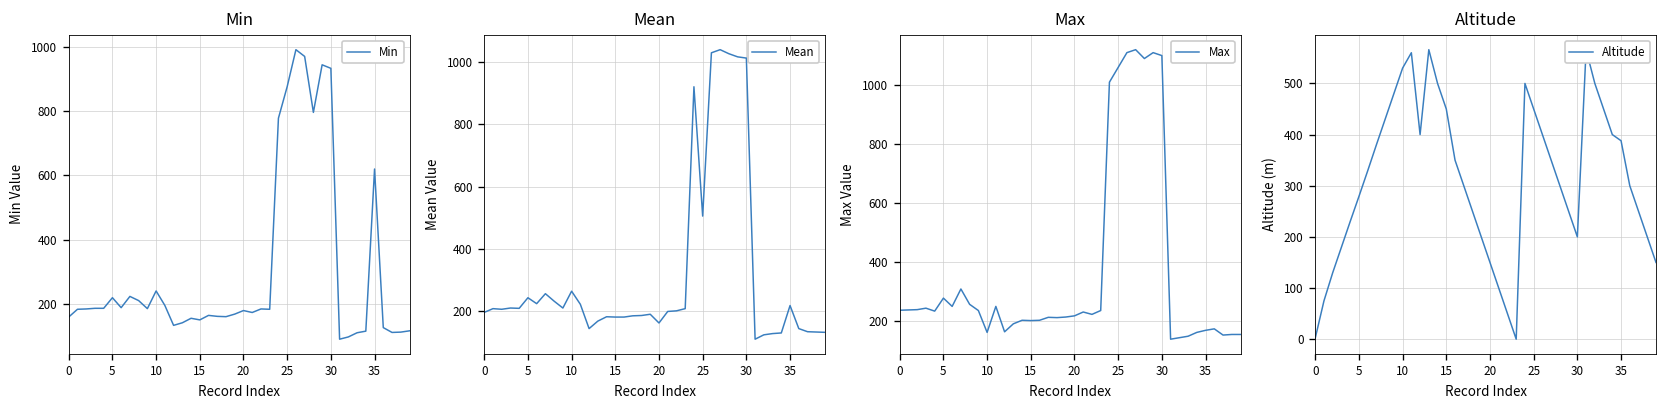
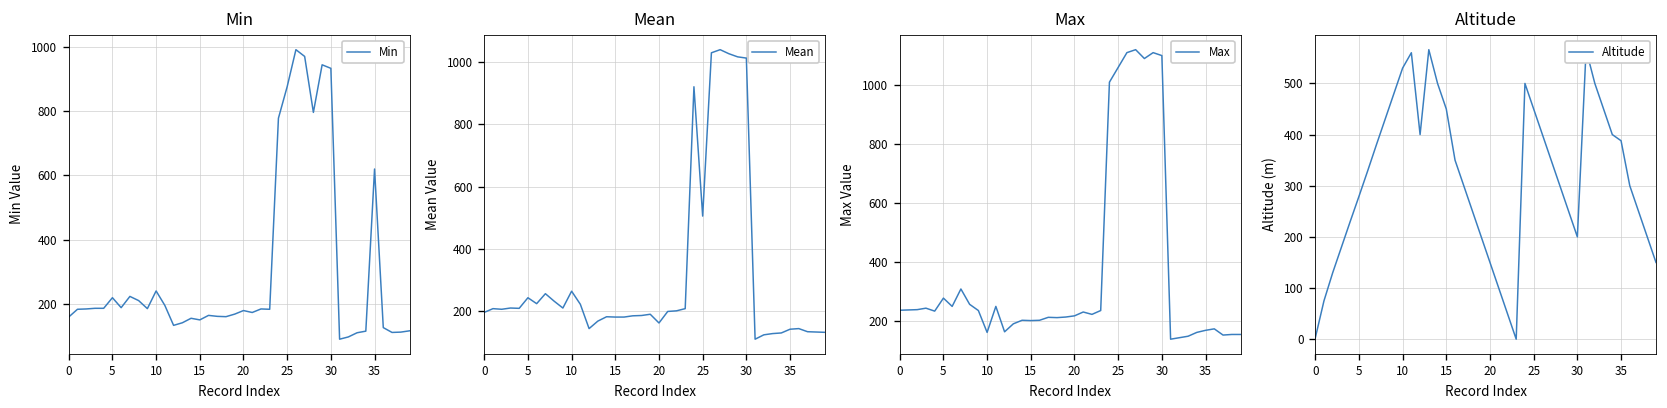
Mean, 35: 220 -> 140
